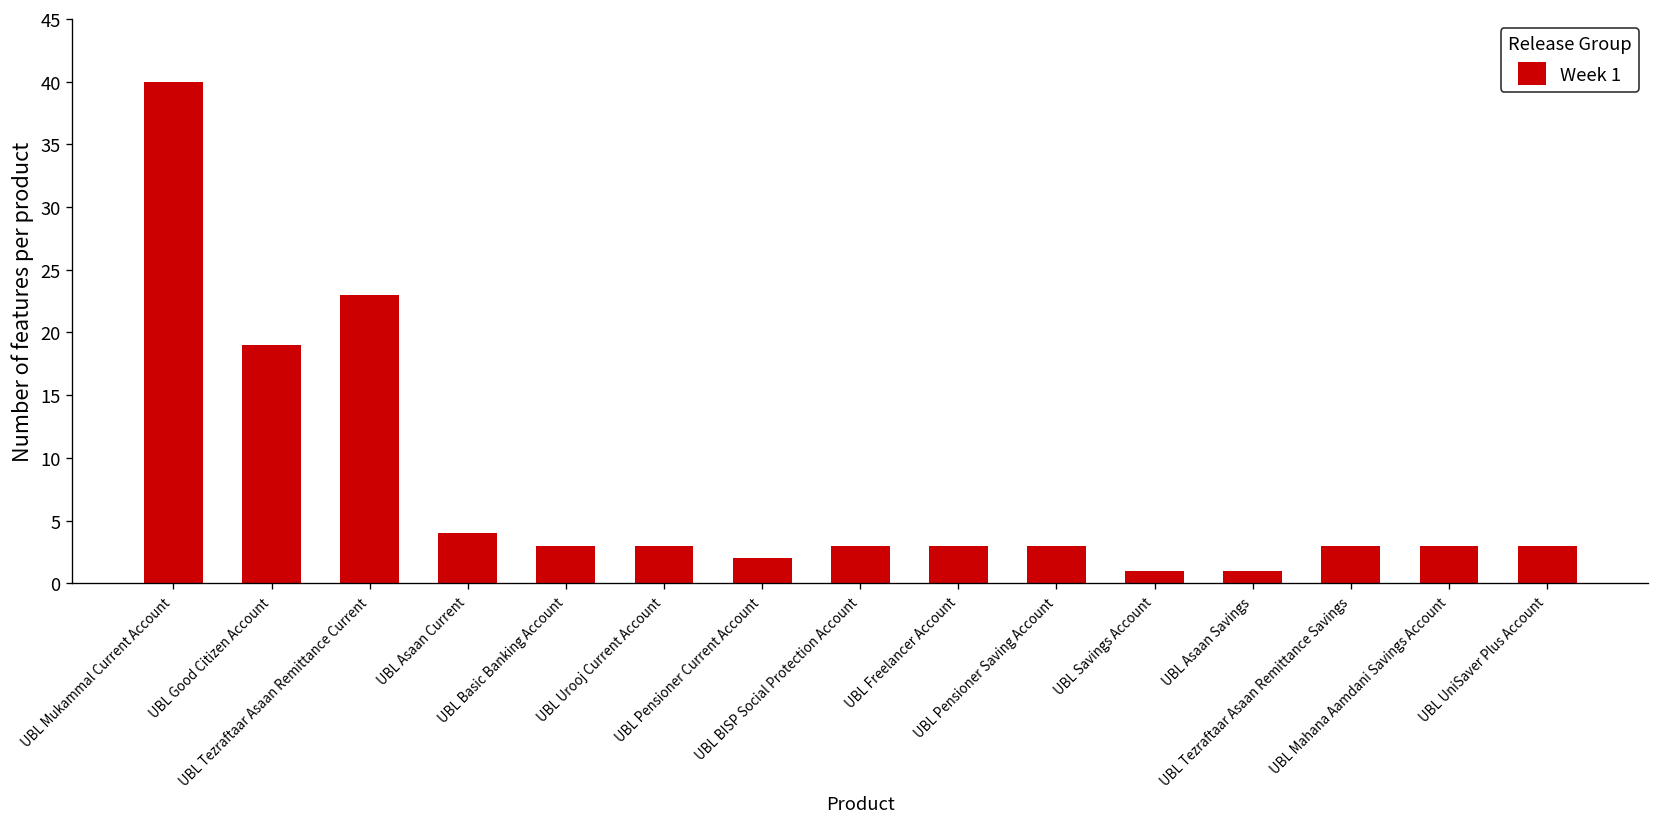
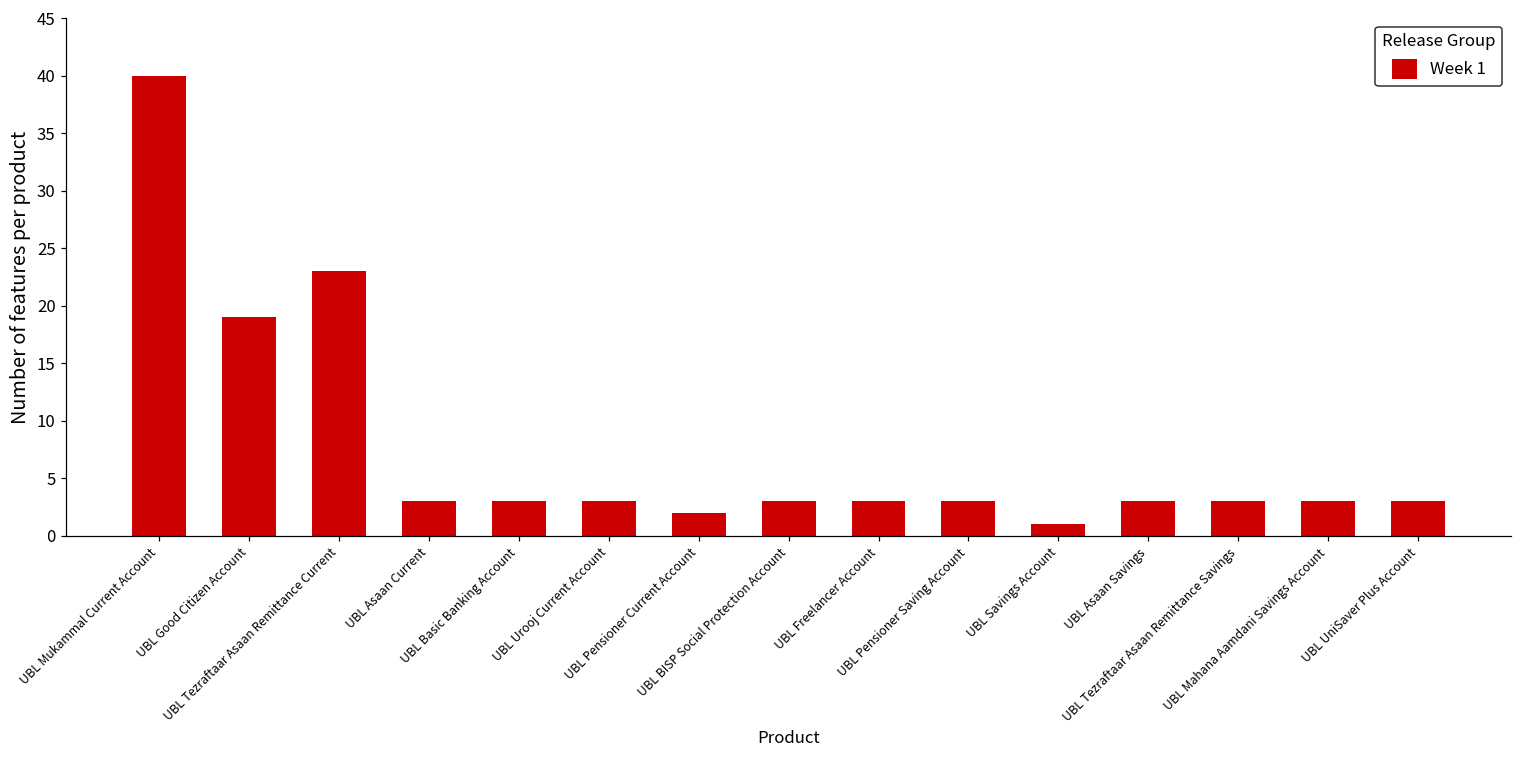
UBL Asaan Current: 4 -> 3
UBL Asaan Savings: 1 -> 3
